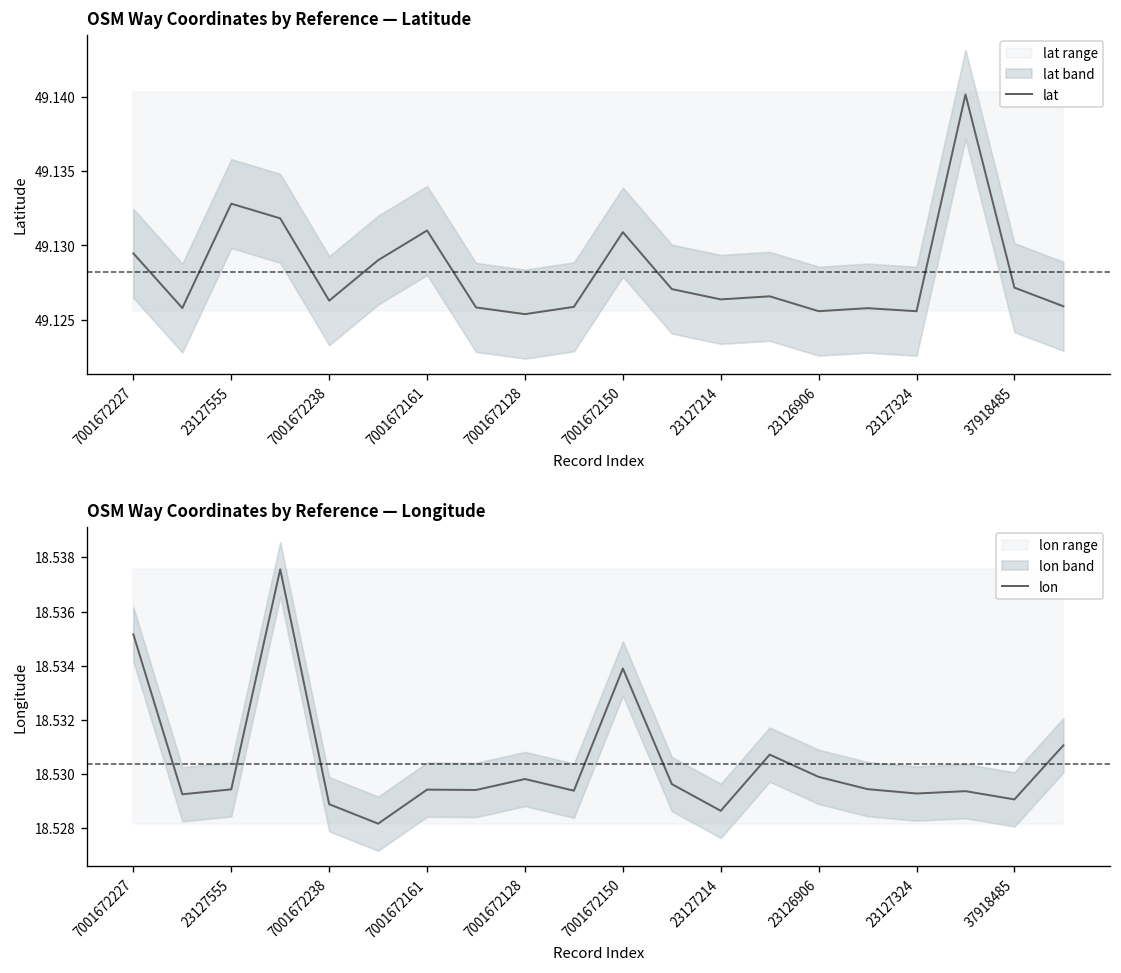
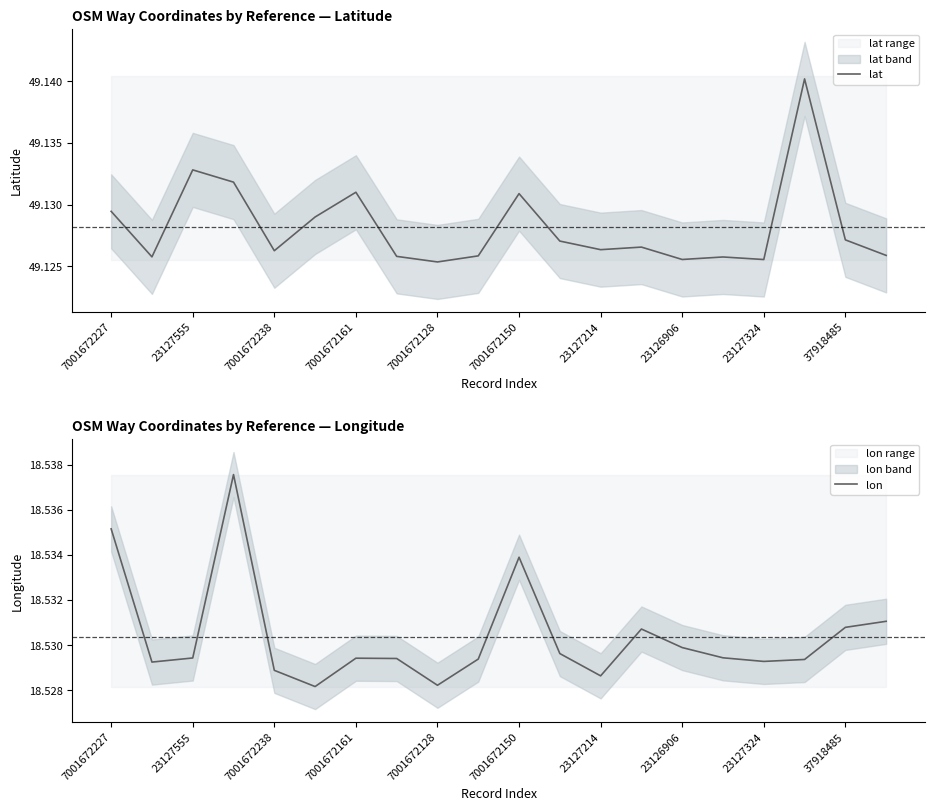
OSM Way Coordinates by Reference — Longitude, lon, 7001672128: 18.5298 -> 18.5282
OSM Way Coordinates by Reference — Longitude, lon, 37918485: 18.5291 -> 18.5308
